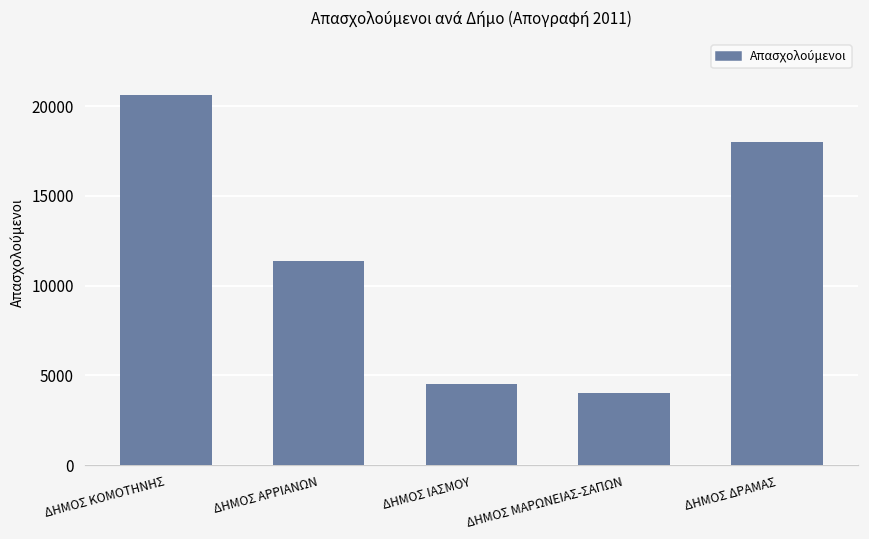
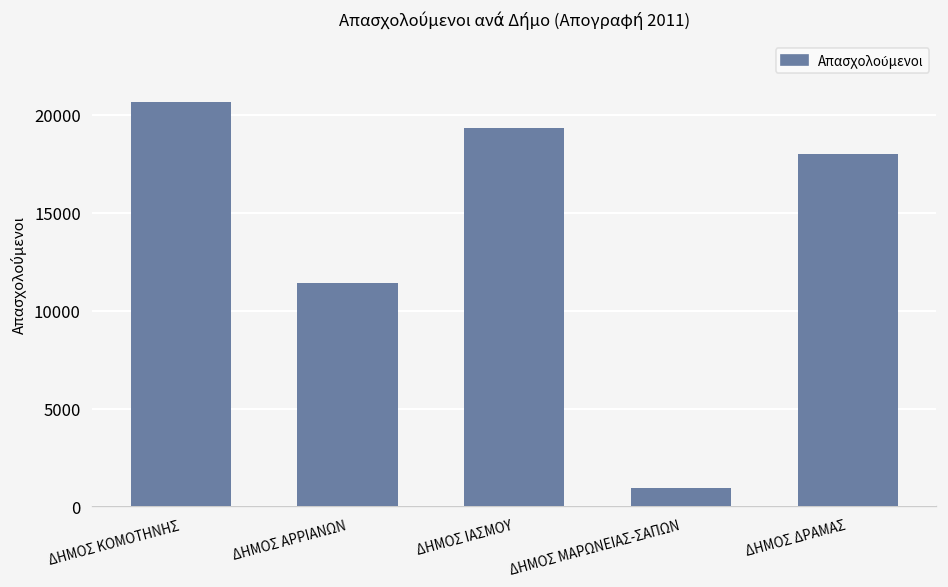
ΔΗΜΟΣ ΙΑΣΜΟΥ: 4500 -> 19300
ΔΗΜΟΣ ΜΑΡΩΝΕΙΑΣ-ΣΑΠΩΝ: 4000 -> 900
